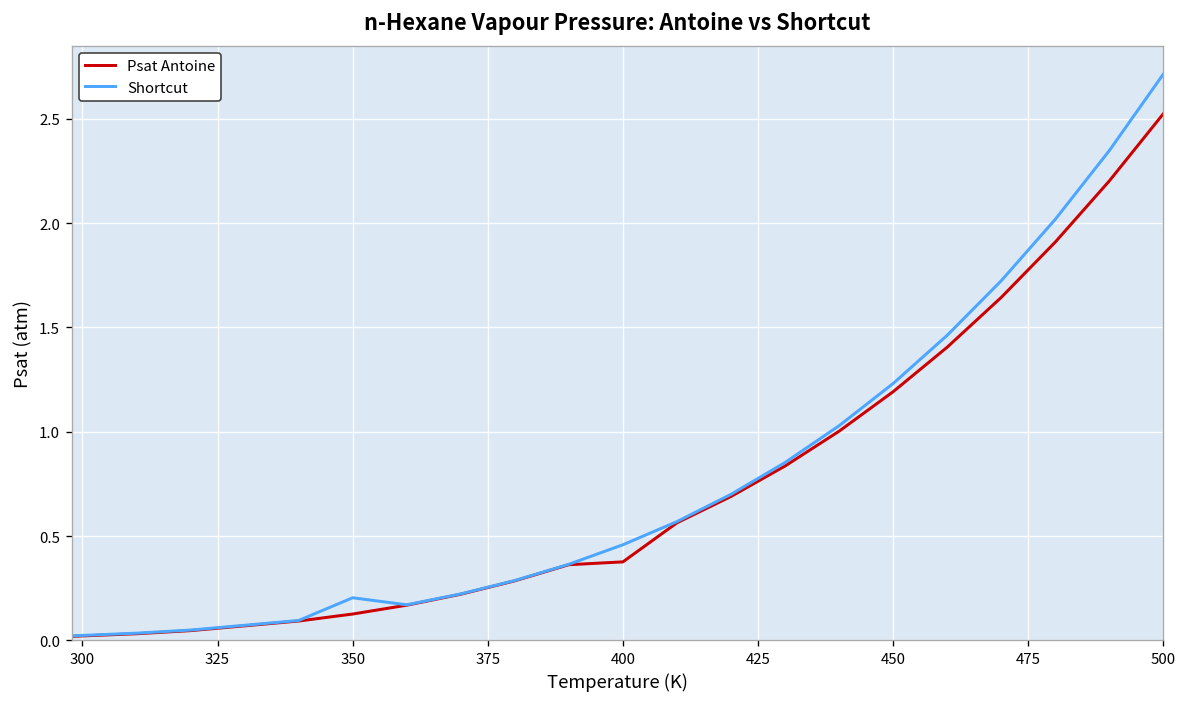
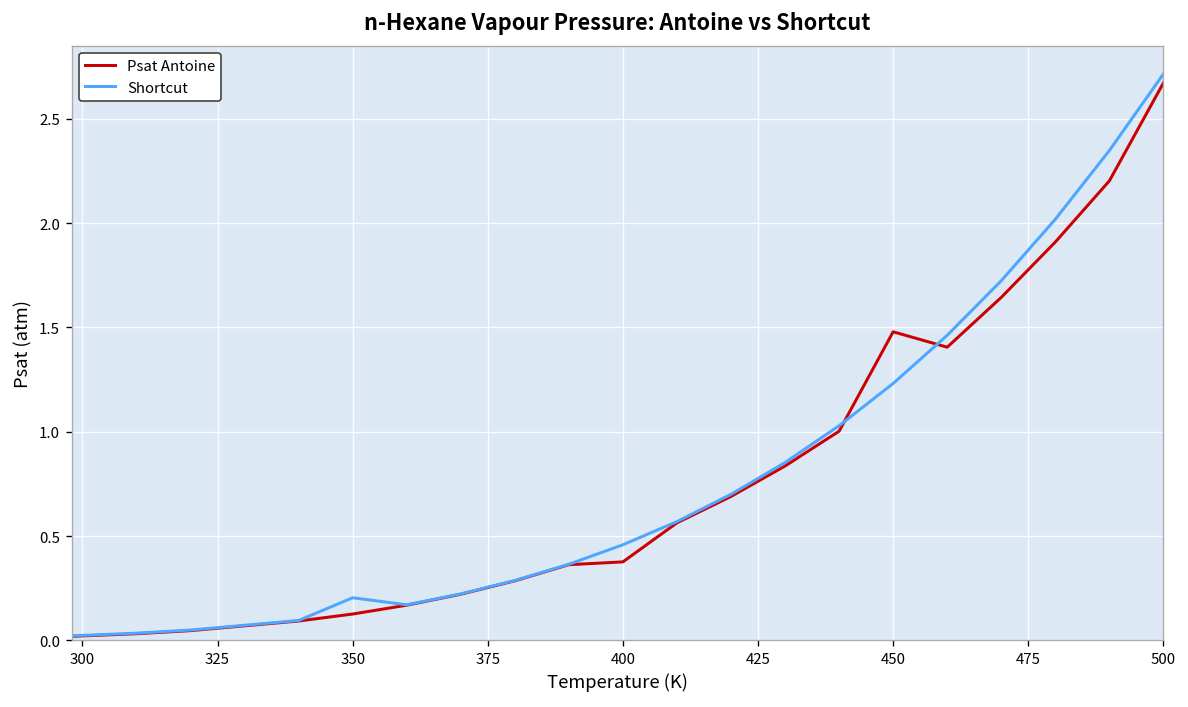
Psat Antoine, 450: 1.19 -> 1.48
Psat Antoine, 500: 2.52 -> 2.67
